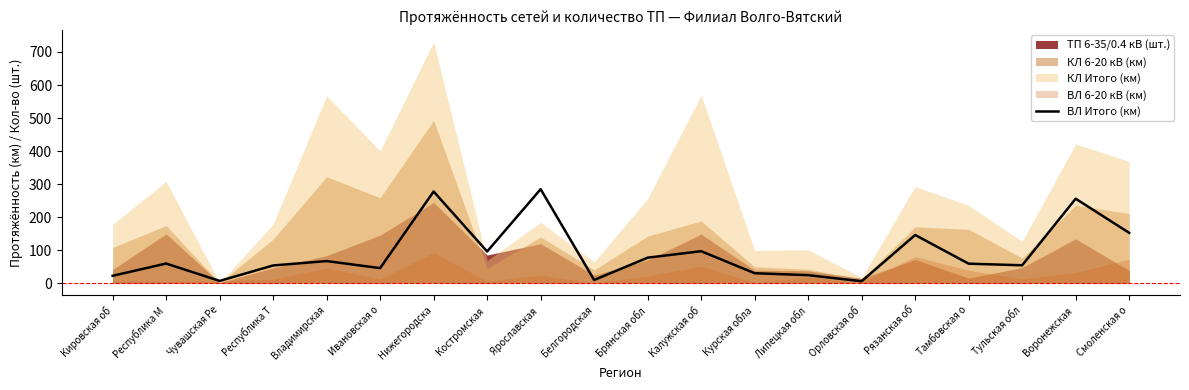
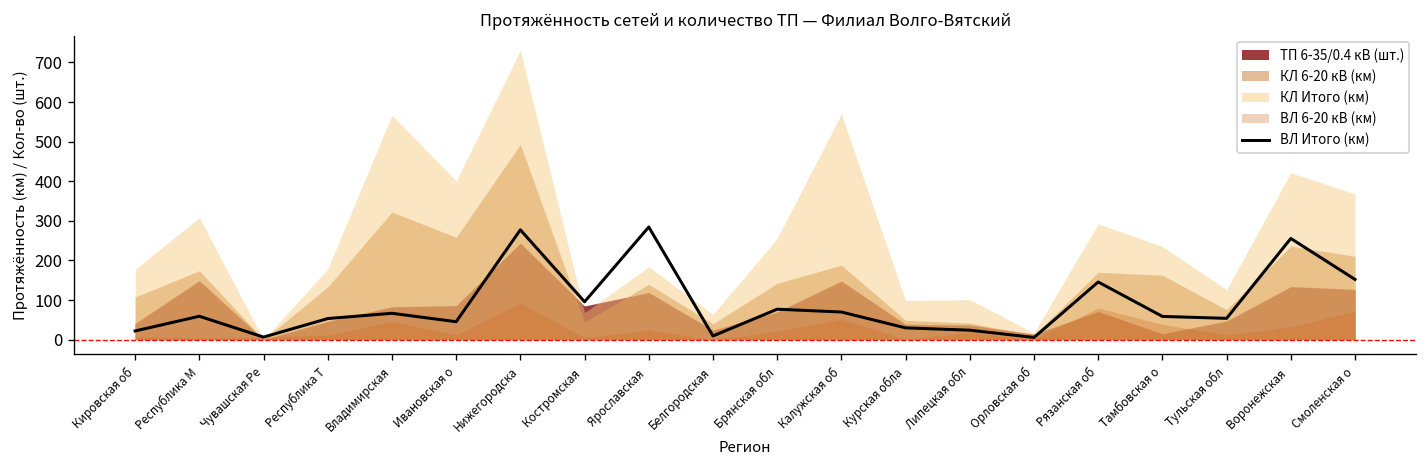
ТП 6-35/0.4 кВ (шт.), Ивановская о: 150 -> 90
ВЛ Итого (км), Калужская об: 100 -> 70
ТП 6-35/0.4 кВ (шт.), Смоленская о: 40 -> 130
